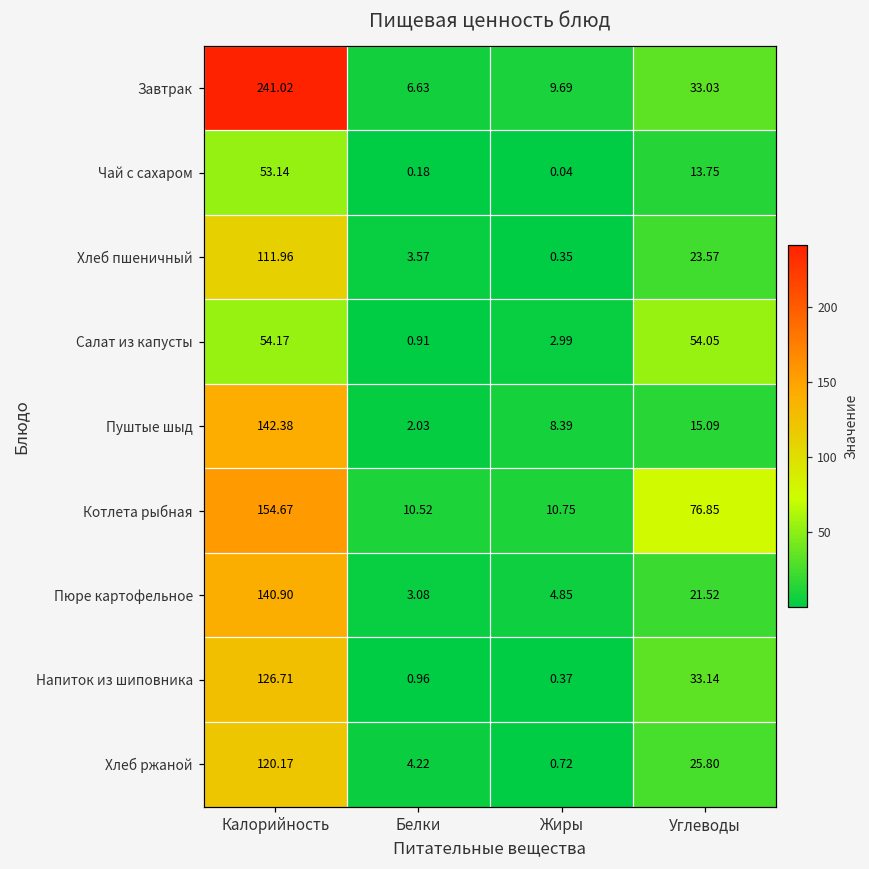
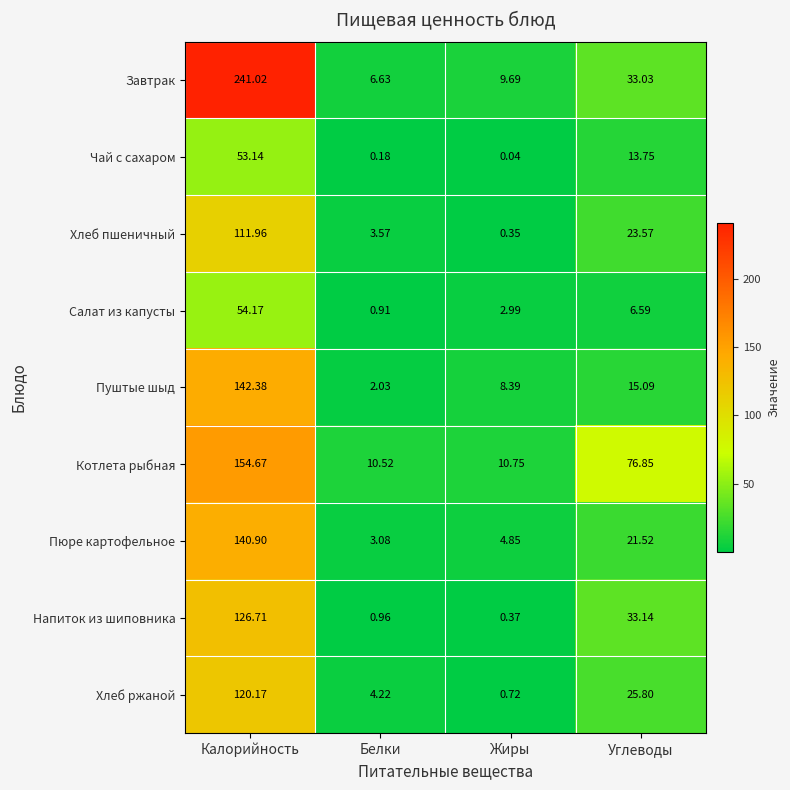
Салат из капусты, Углеводы: 54.05 -> 6.59
